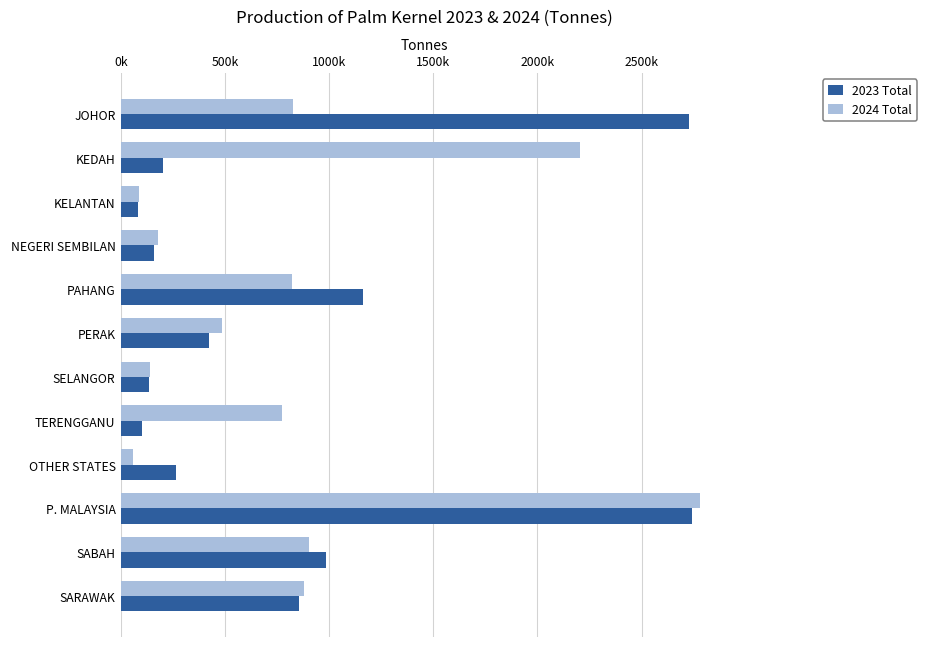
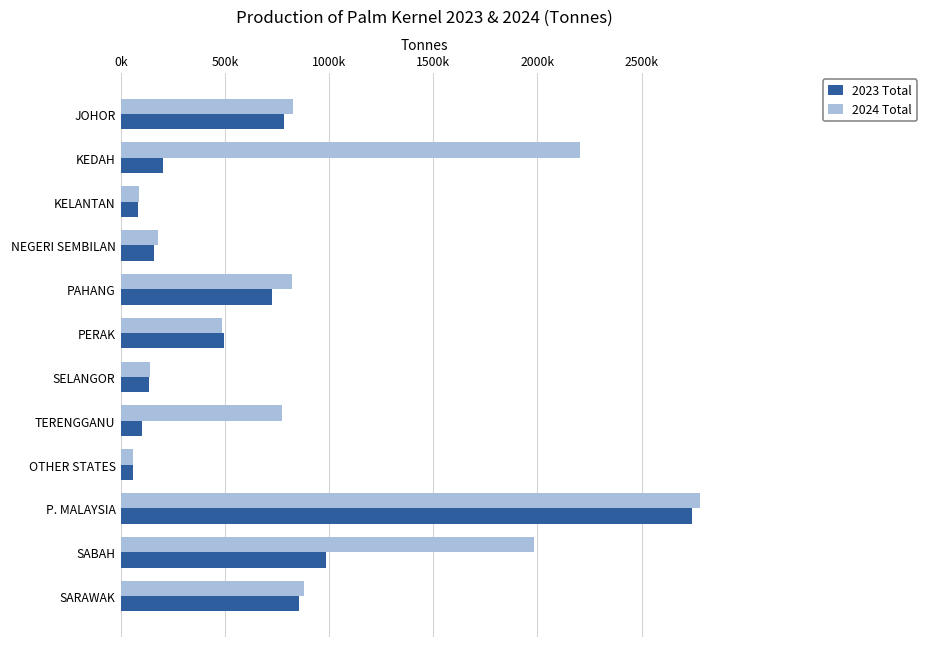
2023 Total, JOHOR: 2730000 -> 780000
2023 Total, PAHANG: 1160000 -> 730000
2023 Total, PERAK: 420000 -> 490000
2023 Total, OTHER STATES: 260000 -> 60000
2024 Total, SABAH: 900000 -> 1990000
